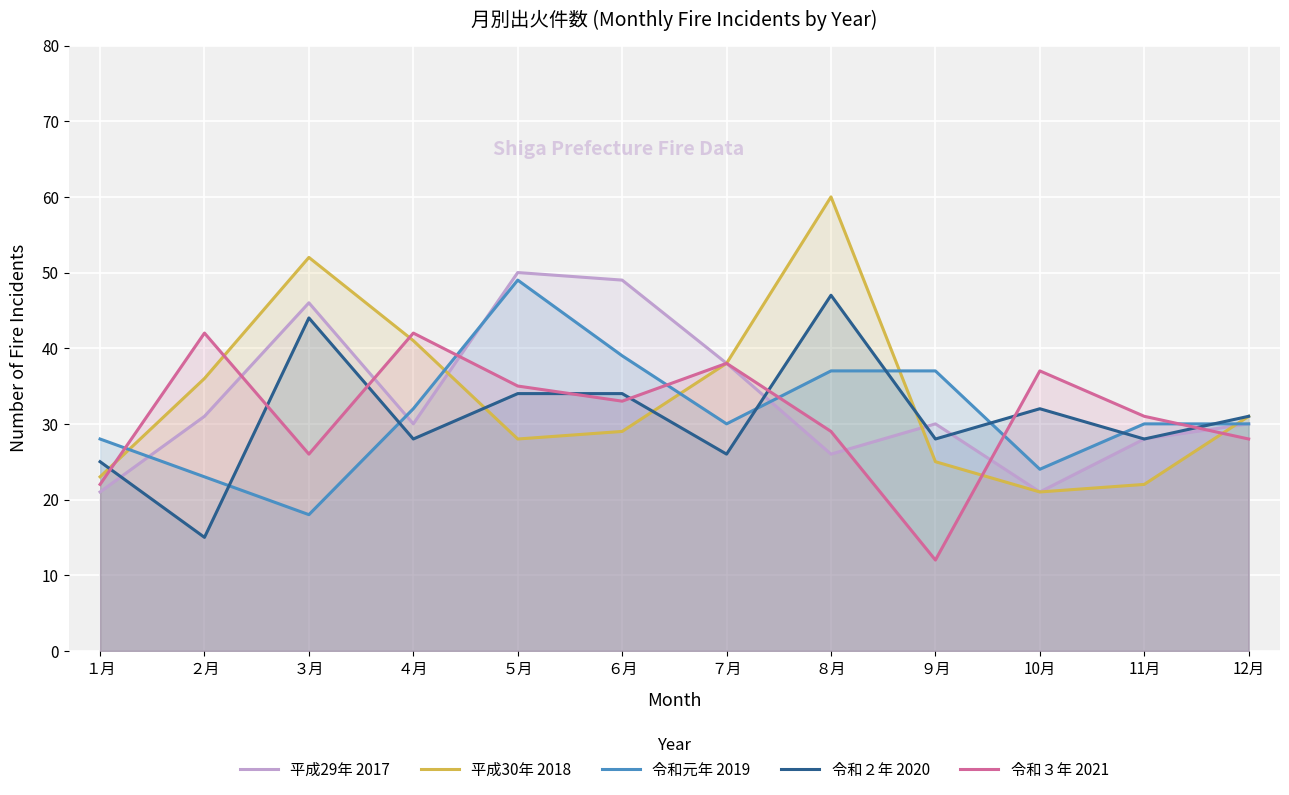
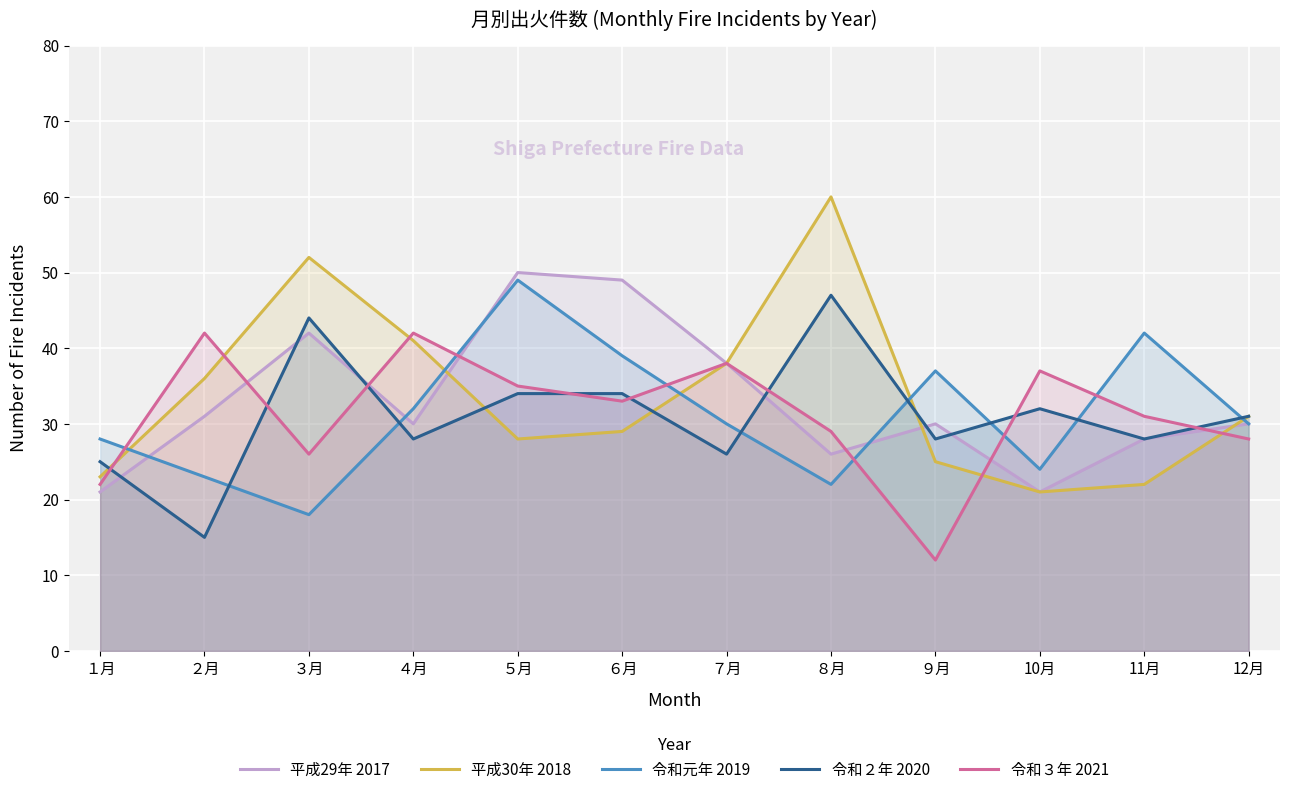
平成29年 2017, ３月: 46 -> 42
令和元年 2019, ８月: 37 -> 22
令和元年 2019, 11月: 30 -> 42
